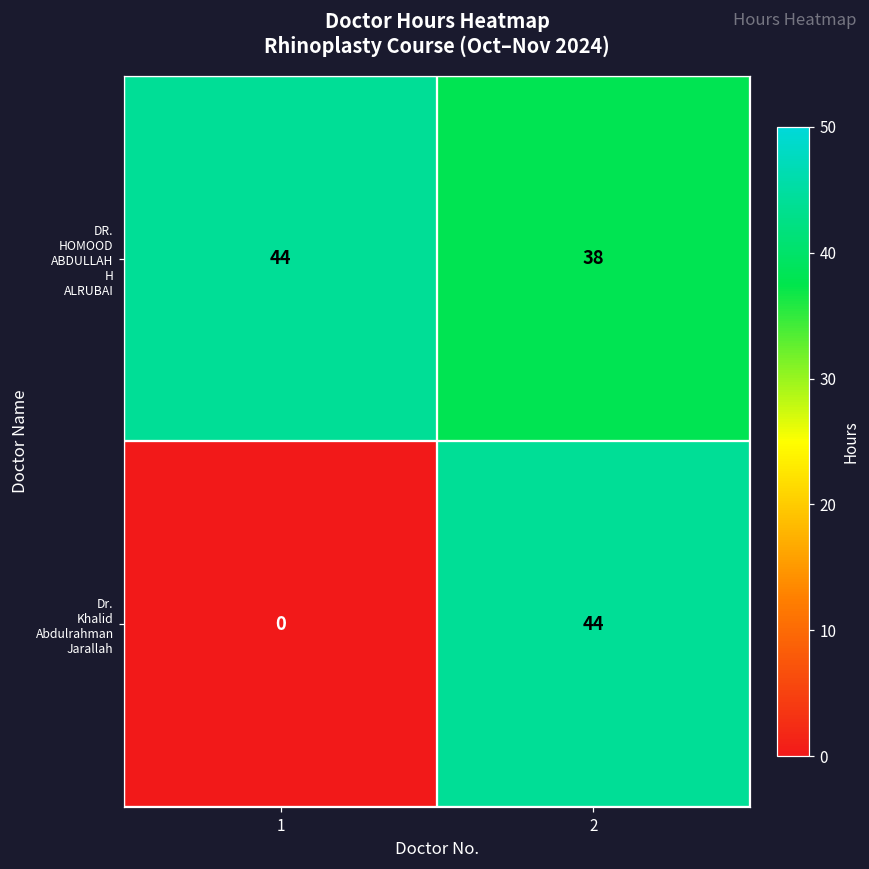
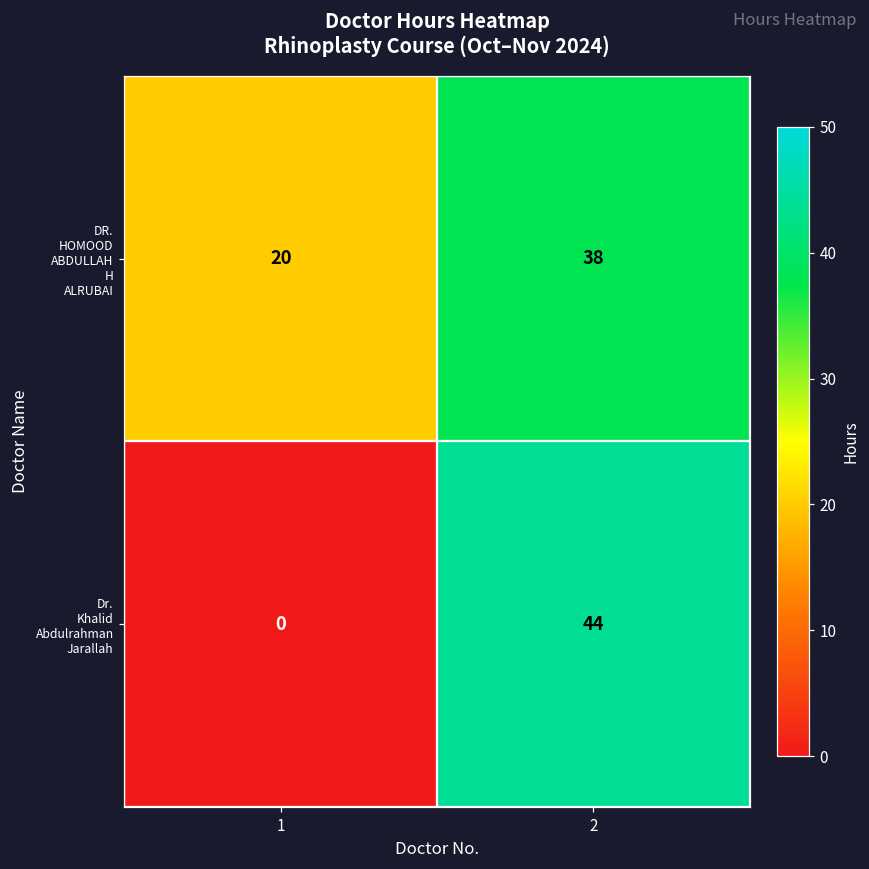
DR. HOMOOD ABDULLAH H ALRUBAI, 1: 44 -> 20
